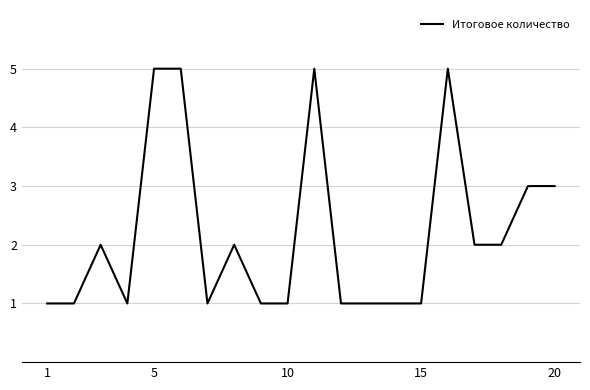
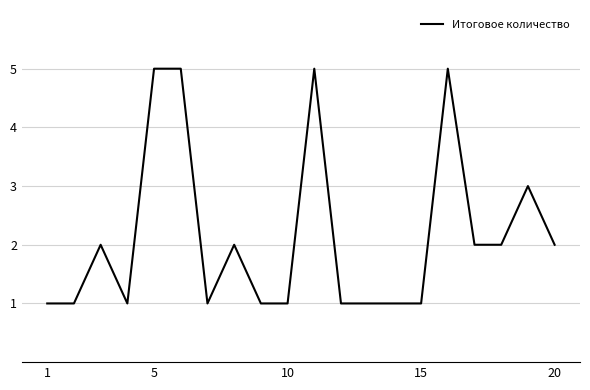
20: 3 -> 2
